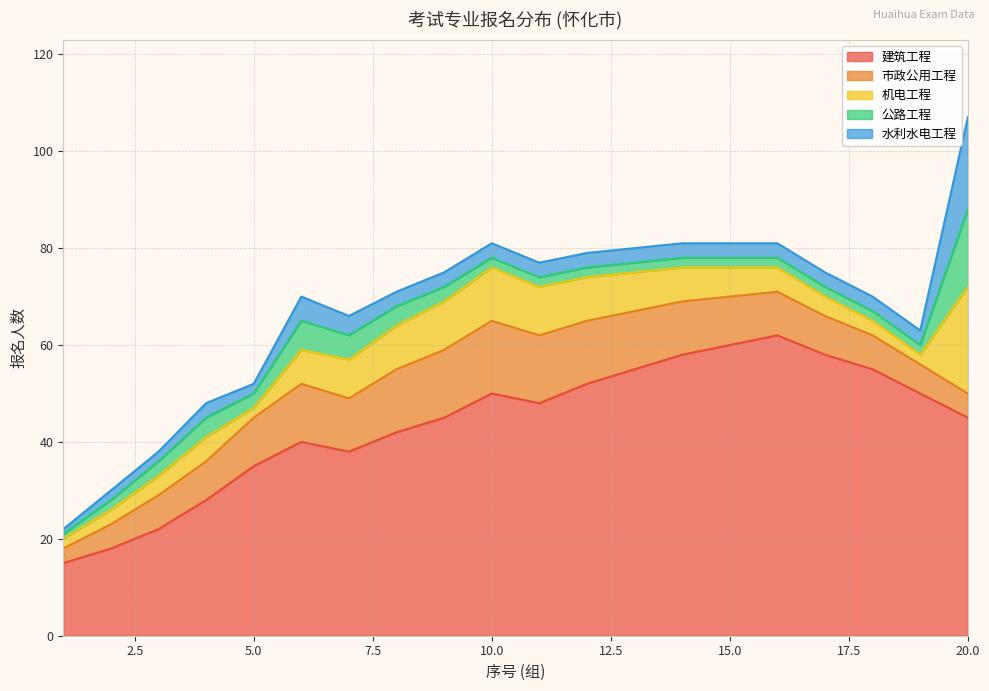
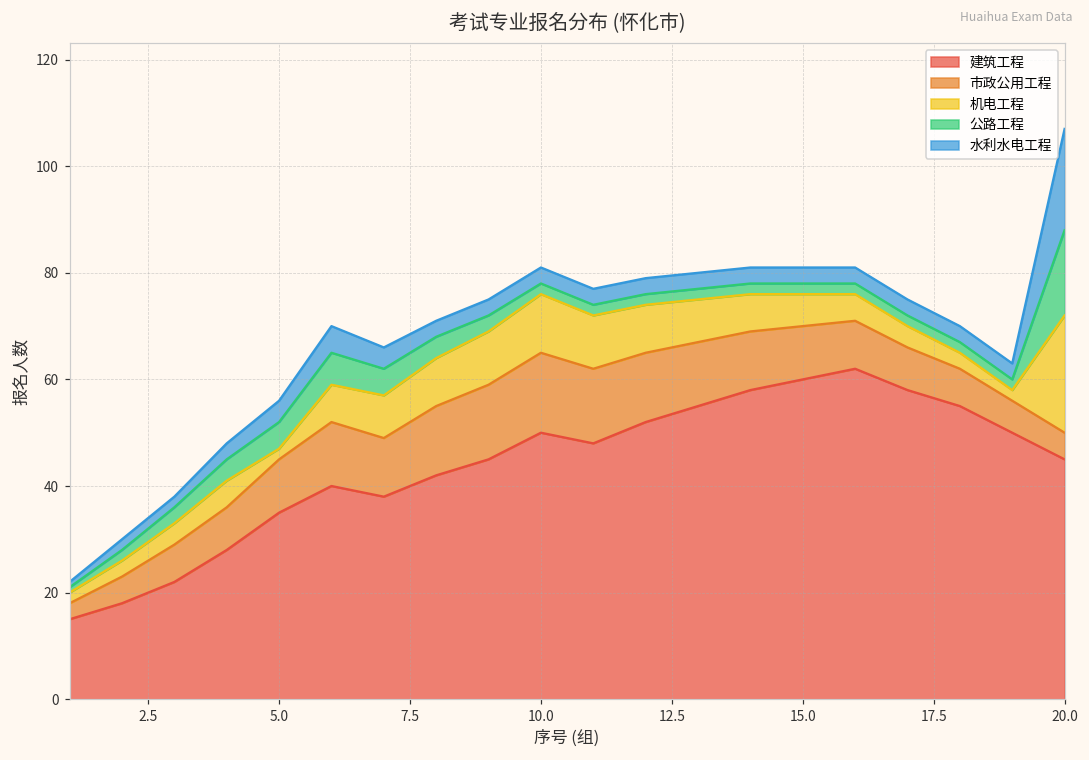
公路工程, 5.0: 3 -> 5
水利水电工程, 5.0: 2 -> 4
